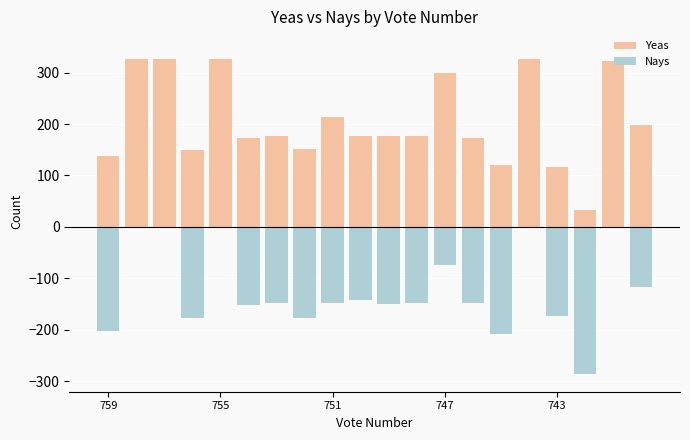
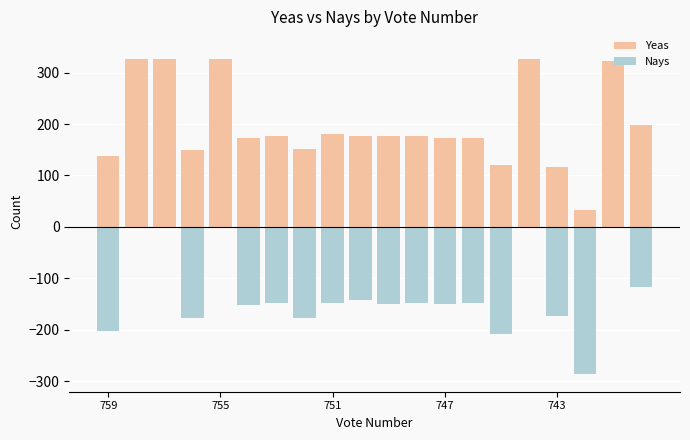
Yeas, 751: 210 -> 180
Yeas, 747: 300 -> 170
Nays, 747: -70 -> -150
